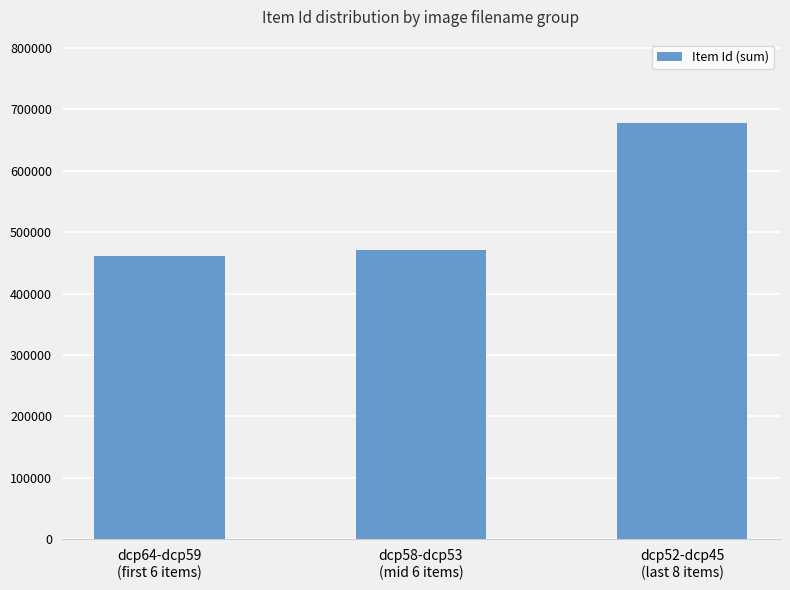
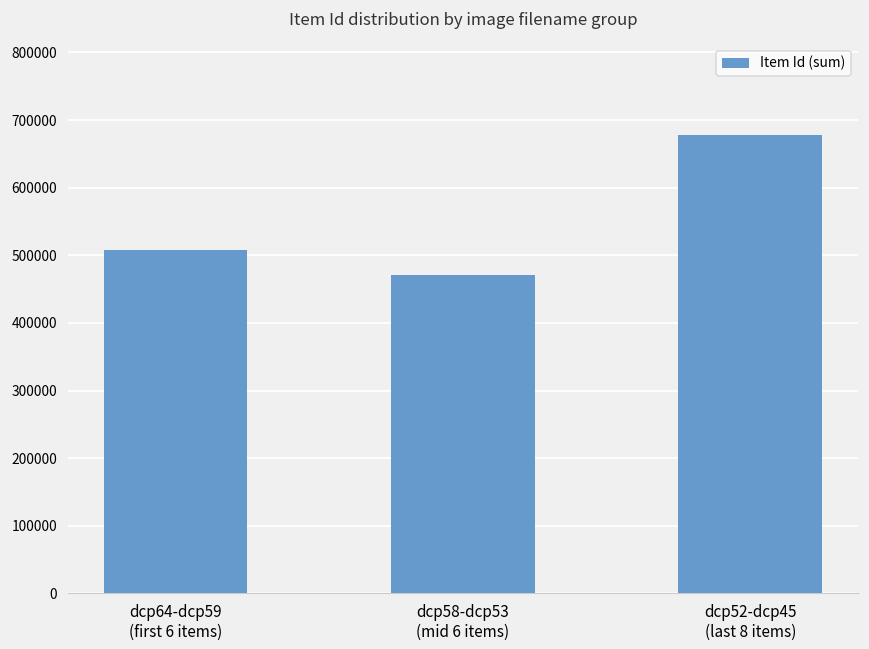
dcp64-dcp59 (first 6 items): 460000 -> 510000
